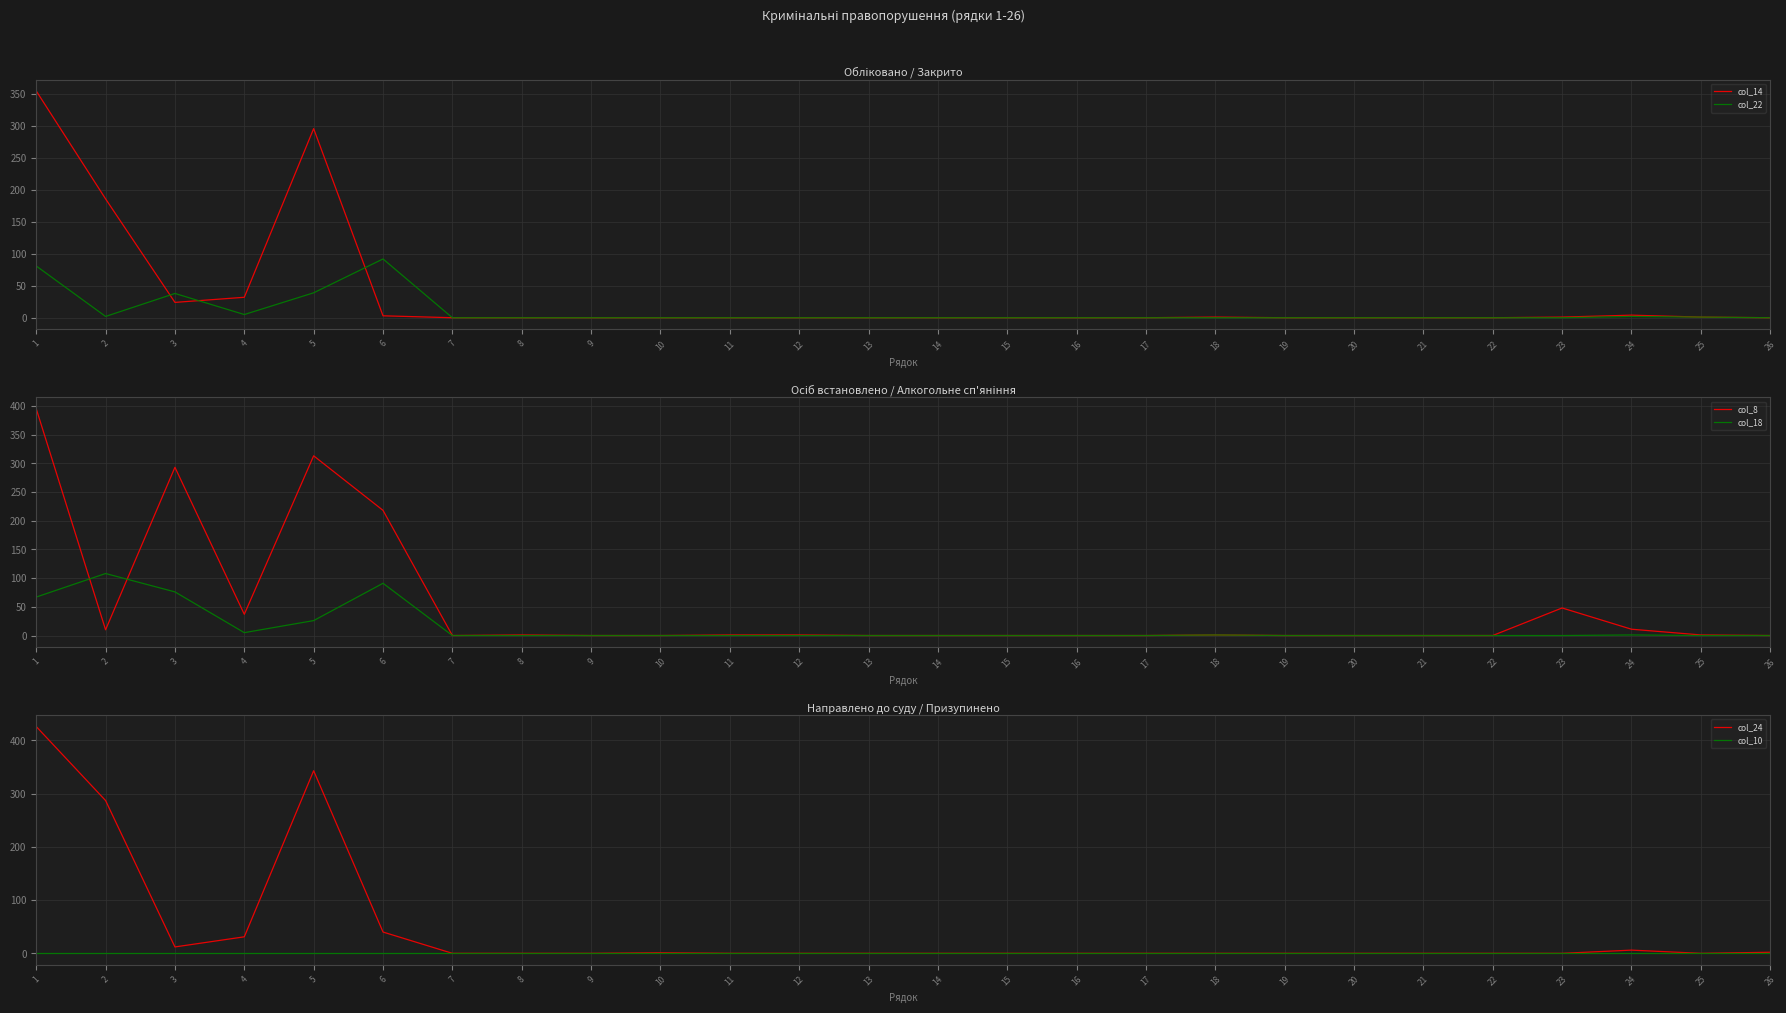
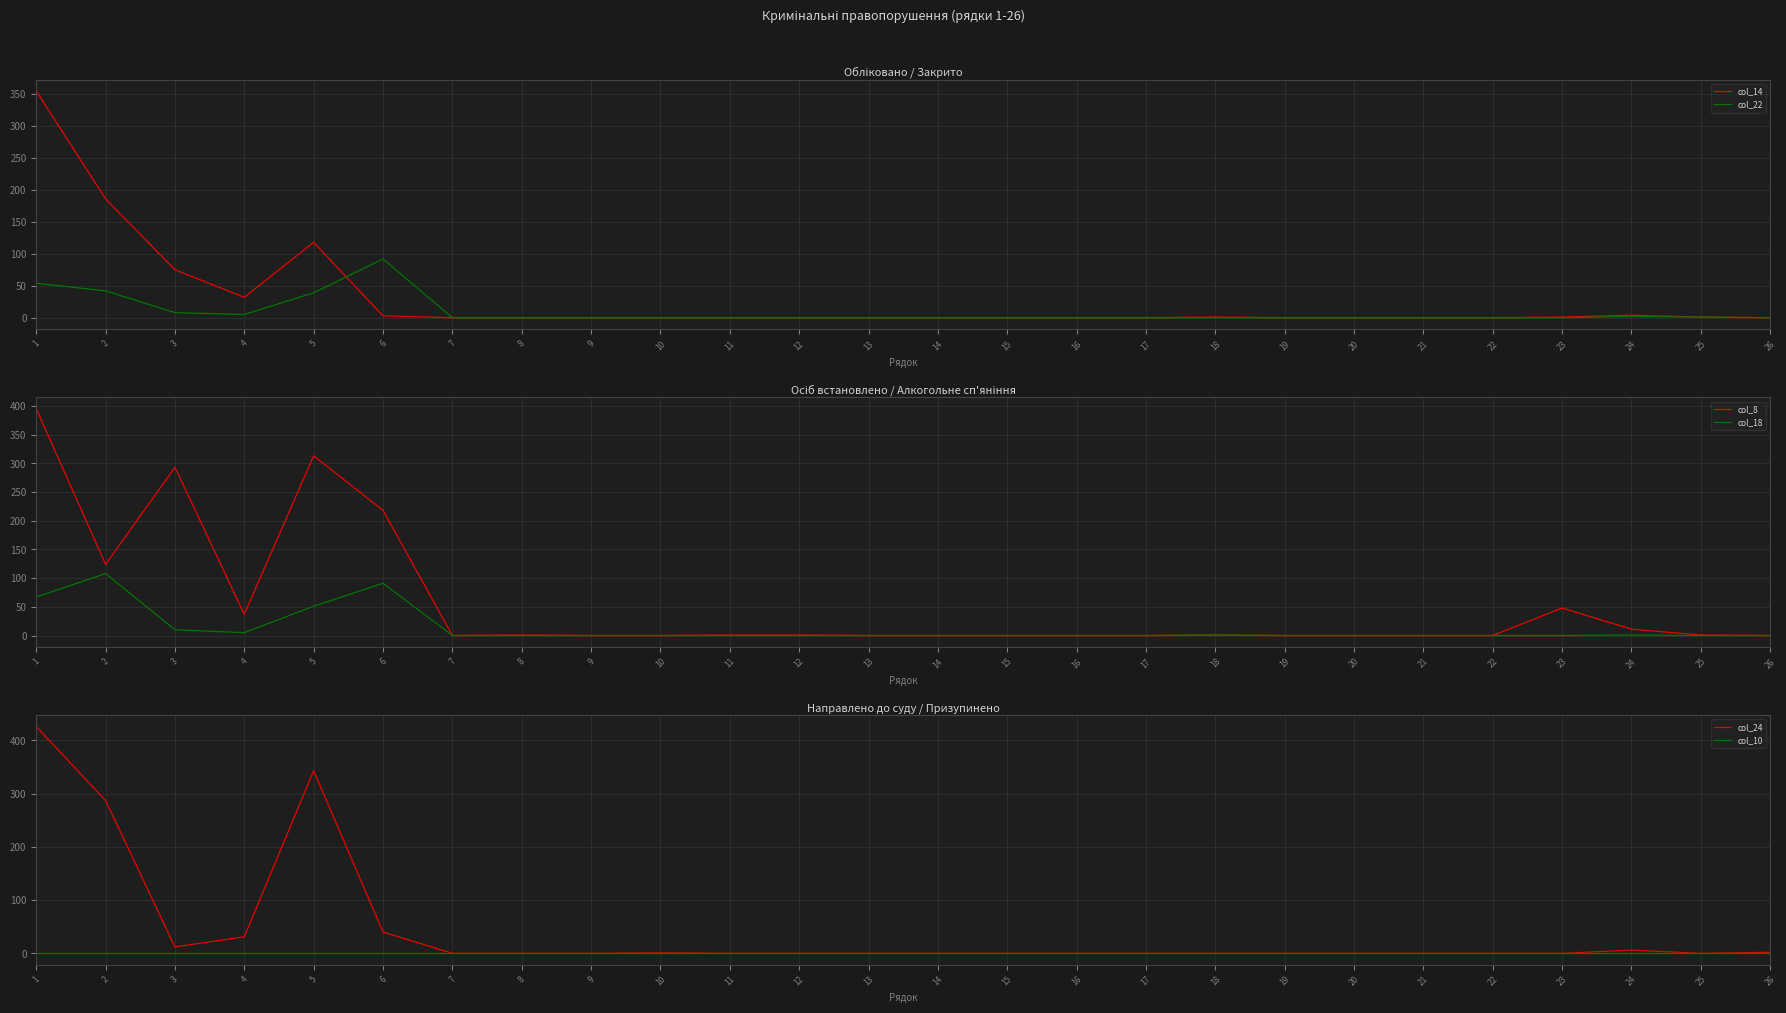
Обліковано / Закрито, col_22, 1: 80 -> 50
Обліковано / Закрито, col_22, 2: 0 -> 40
Обліковано / Закрито, col_14, 3: 20 -> 80
Обліковано / Закрито, col_22, 3: 40 -> 10
Обліковано / Закрито, col_14, 5: 300 -> 120
Осіб встановлено / Алкогольне сп'яніння, col_8, 2: 10 -> 120
Осіб встановлено / Алкогольне сп'яніння, col_18, 3: 80 -> 10
Осіб встановлено / Алкогольне сп'яніння, col_18, 5: 30 -> 50
